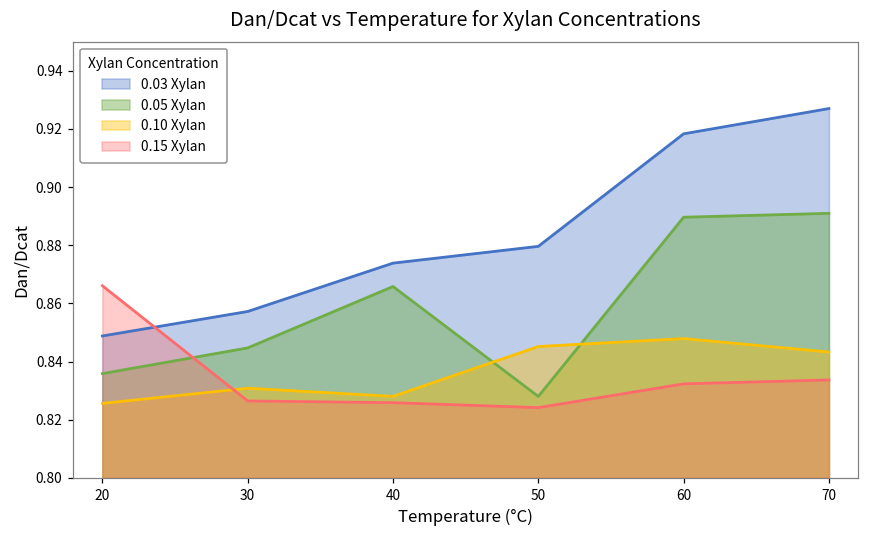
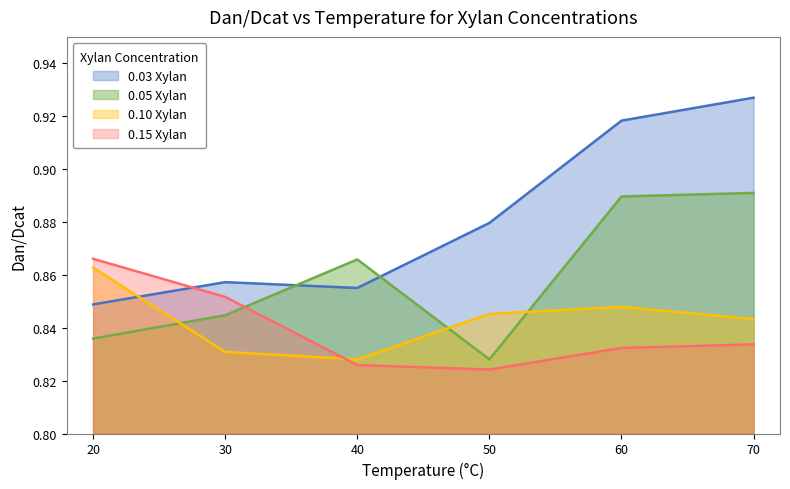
0.10 Xylan, 20: 0.826 -> 0.863
0.15 Xylan, 30: 0.826 -> 0.852
0.03 Xylan, 40: 0.874 -> 0.855
